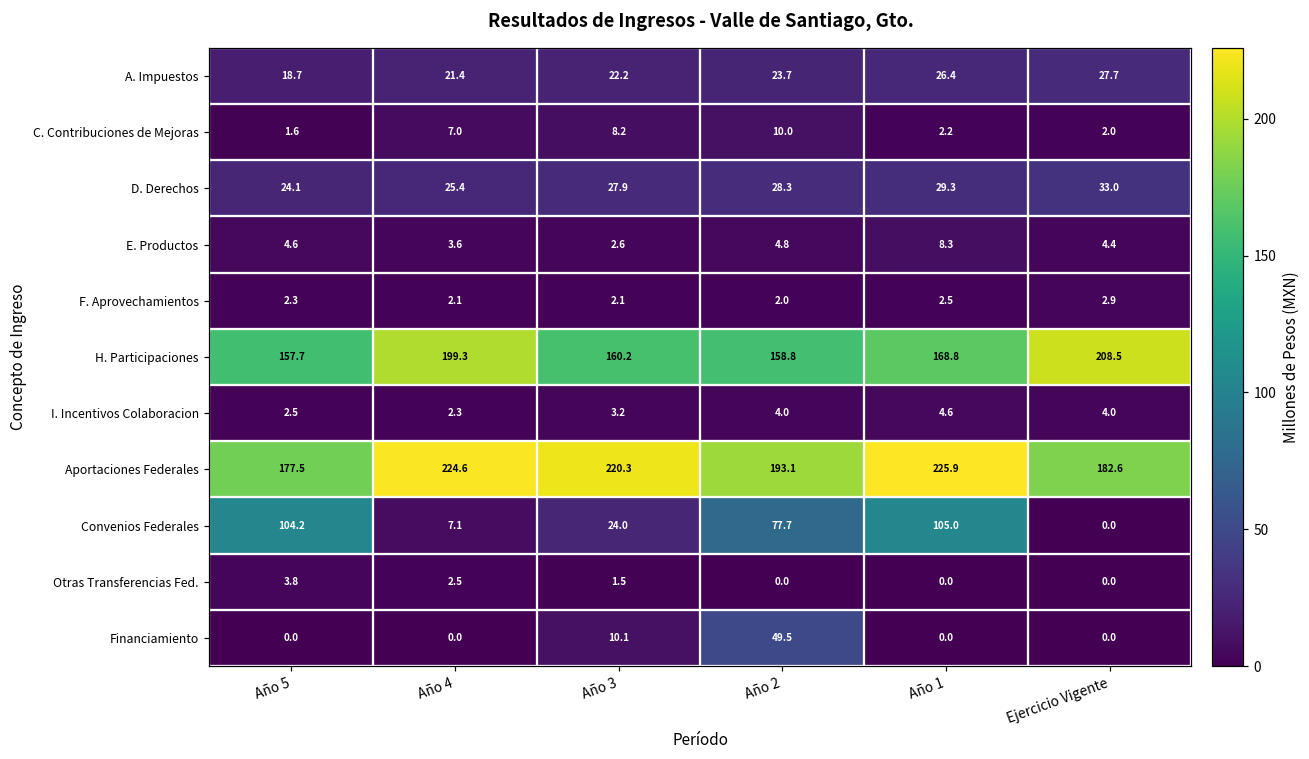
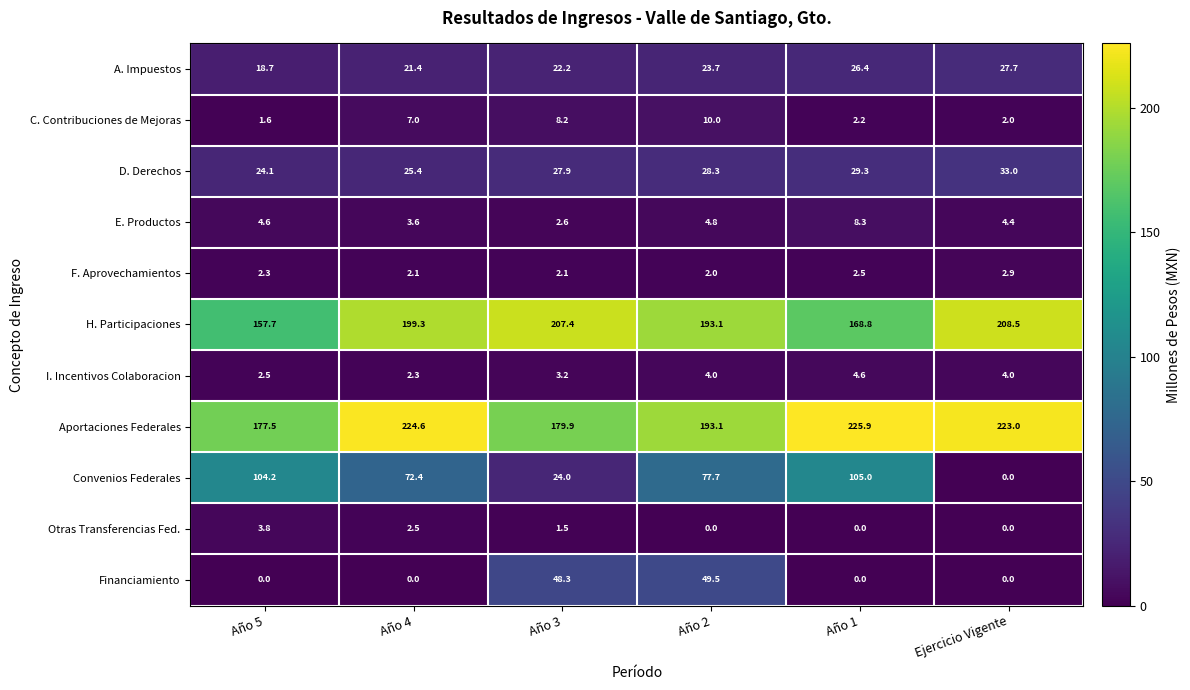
H. Participaciones, Año 3: 160.2 -> 207.4
H. Participaciones, Año 2: 158.8 -> 193.1
Aportaciones Federales, Año 3: 220.3 -> 179.9
Aportaciones Federales, Ejercicio Vigente: 182.6 -> 223.0
Convenios Federales, Año 4: 7.1 -> 72.4
Financiamiento, Año 3: 10.1 -> 48.3
